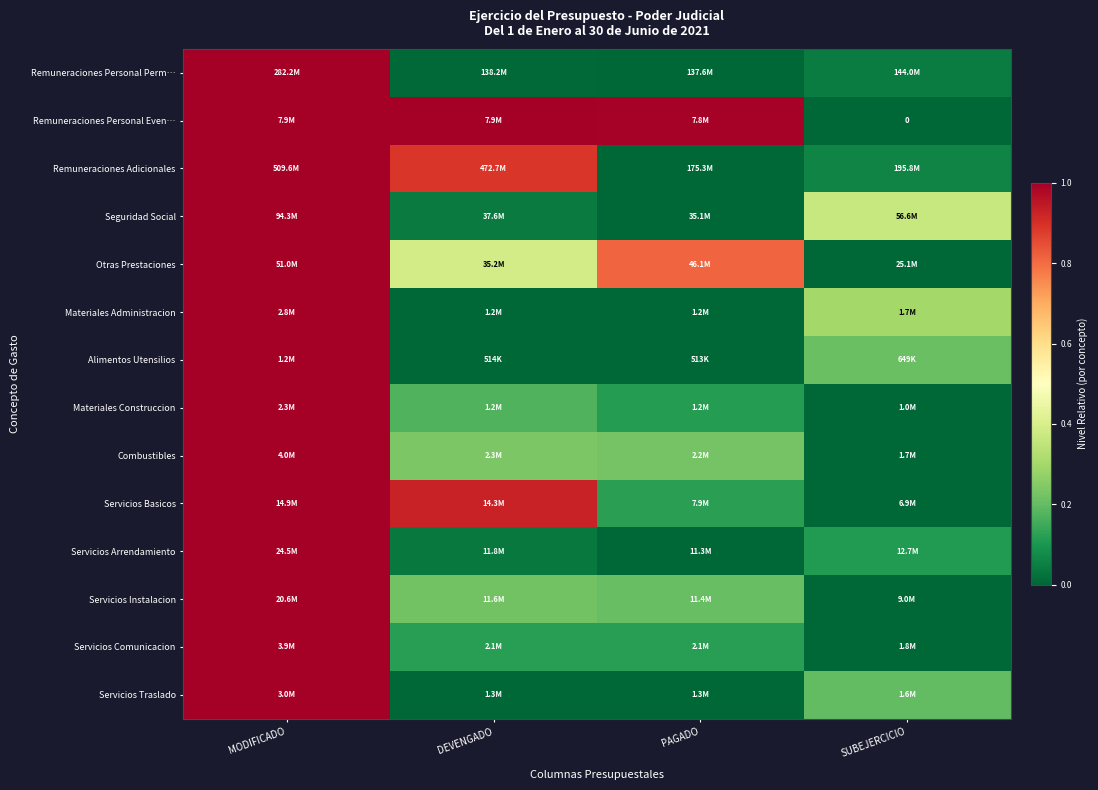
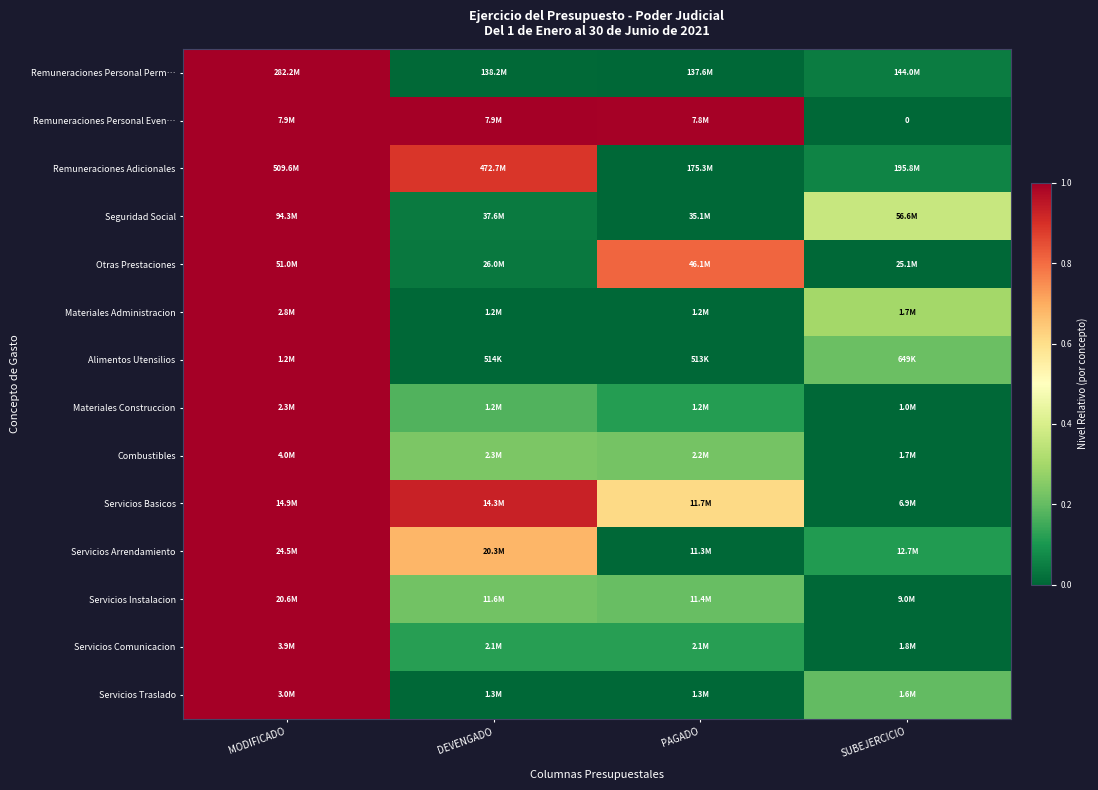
Otras Prestaciones, DEVENGADO: 35.2M -> 26.0M
Servicios Basicos, PAGADO: 7.9M -> 11.7M
Servicios Arrendamiento, DEVENGADO: 11.8M -> 20.3M
